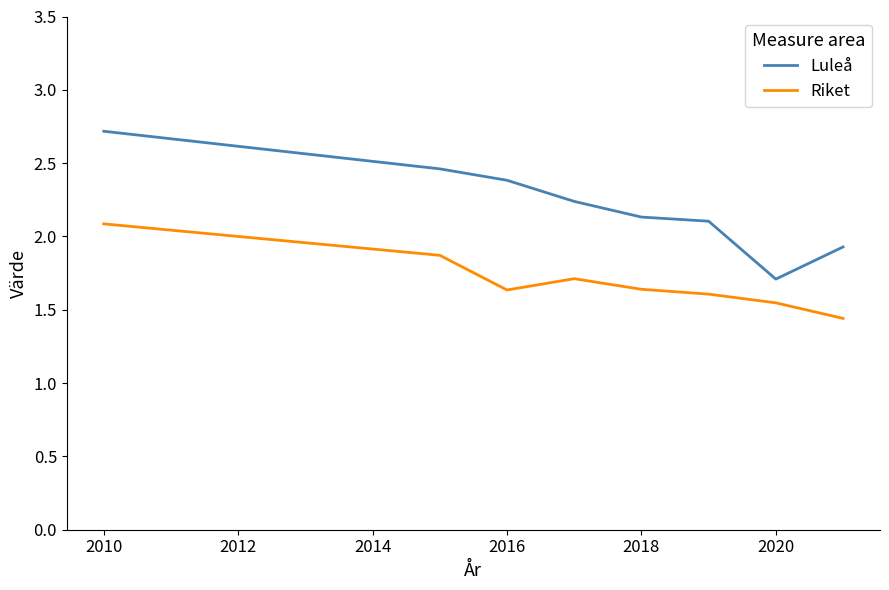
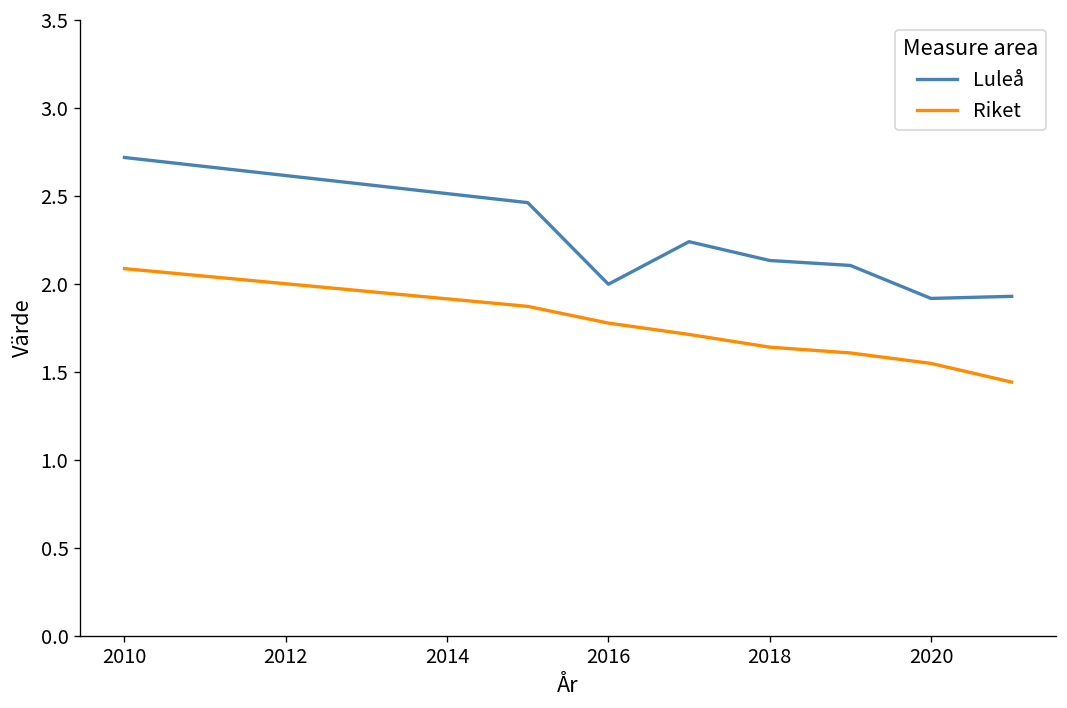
Luleå, 2016: 2.38 -> 2.00
Riket, 2016: 1.63 -> 1.78
Luleå, 2020: 1.71 -> 1.92
